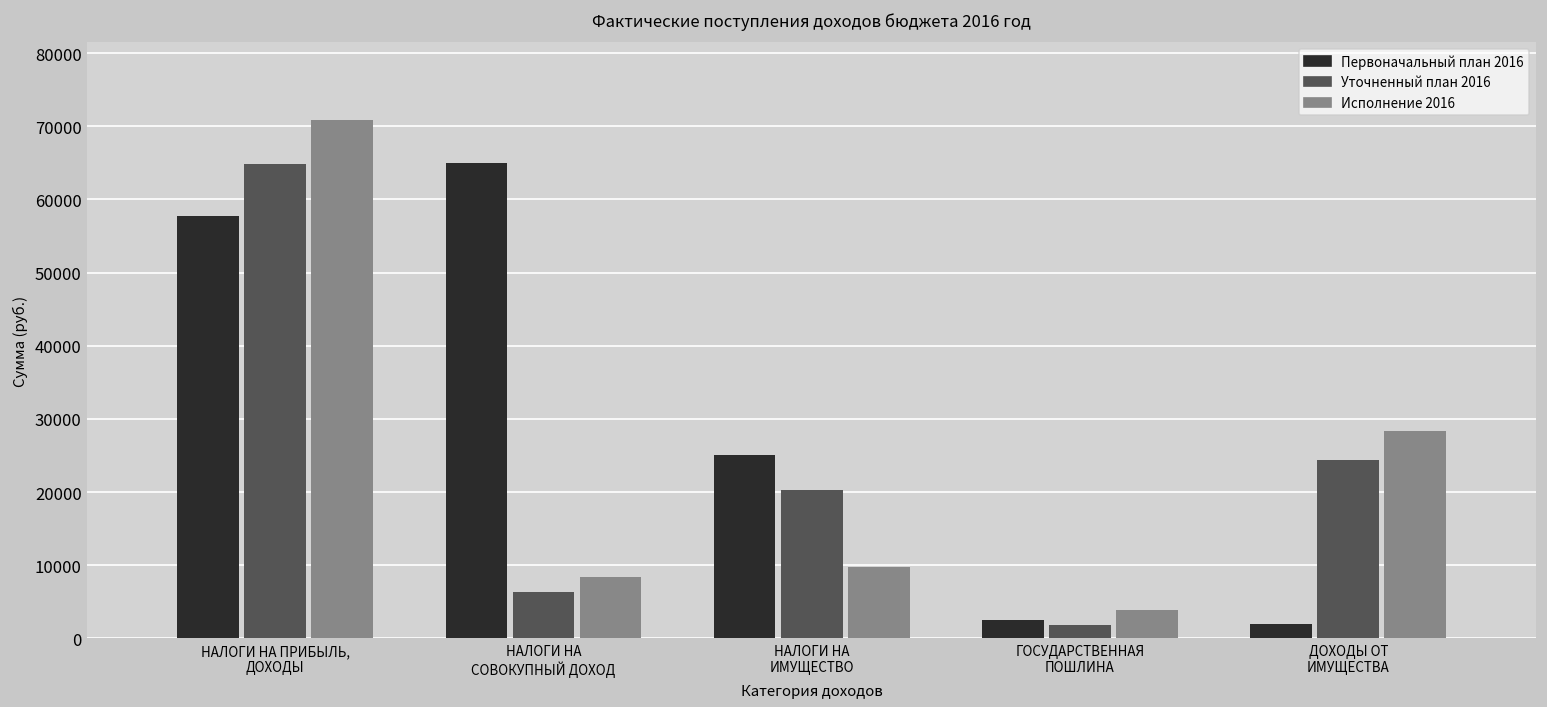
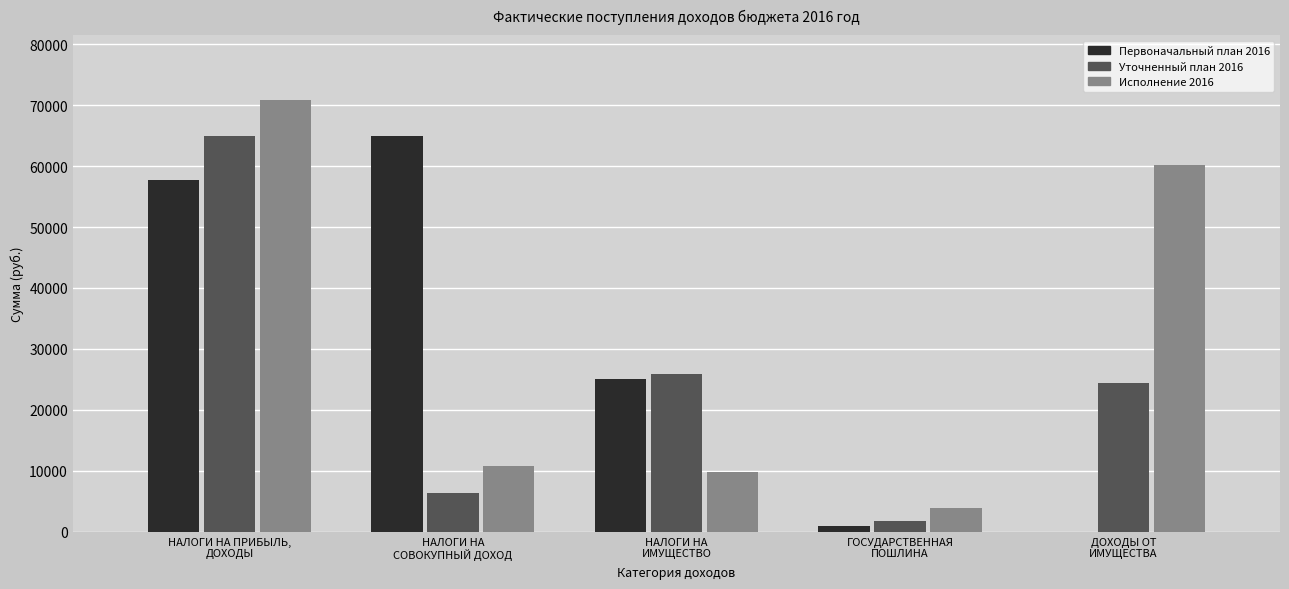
Исполнение 2016, НАЛОГИ НА СОВОКУПНЫЙ ДОХОД: 8000 -> 11000
Уточненный план 2016, НАЛОГИ НА ИМУЩЕСТВО: 20000 -> 26000
Первоначальный план 2016, ГОСУДАРСТВЕННАЯ ПОШЛИНА: 3000 -> 1000
Первоначальный план 2016, ДОХОДЫ ОТ ИМУЩЕСТВА: 2000 -> 0
Исполнение 2016, ДОХОДЫ ОТ ИМУЩЕСТВА: 28000 -> 60000
